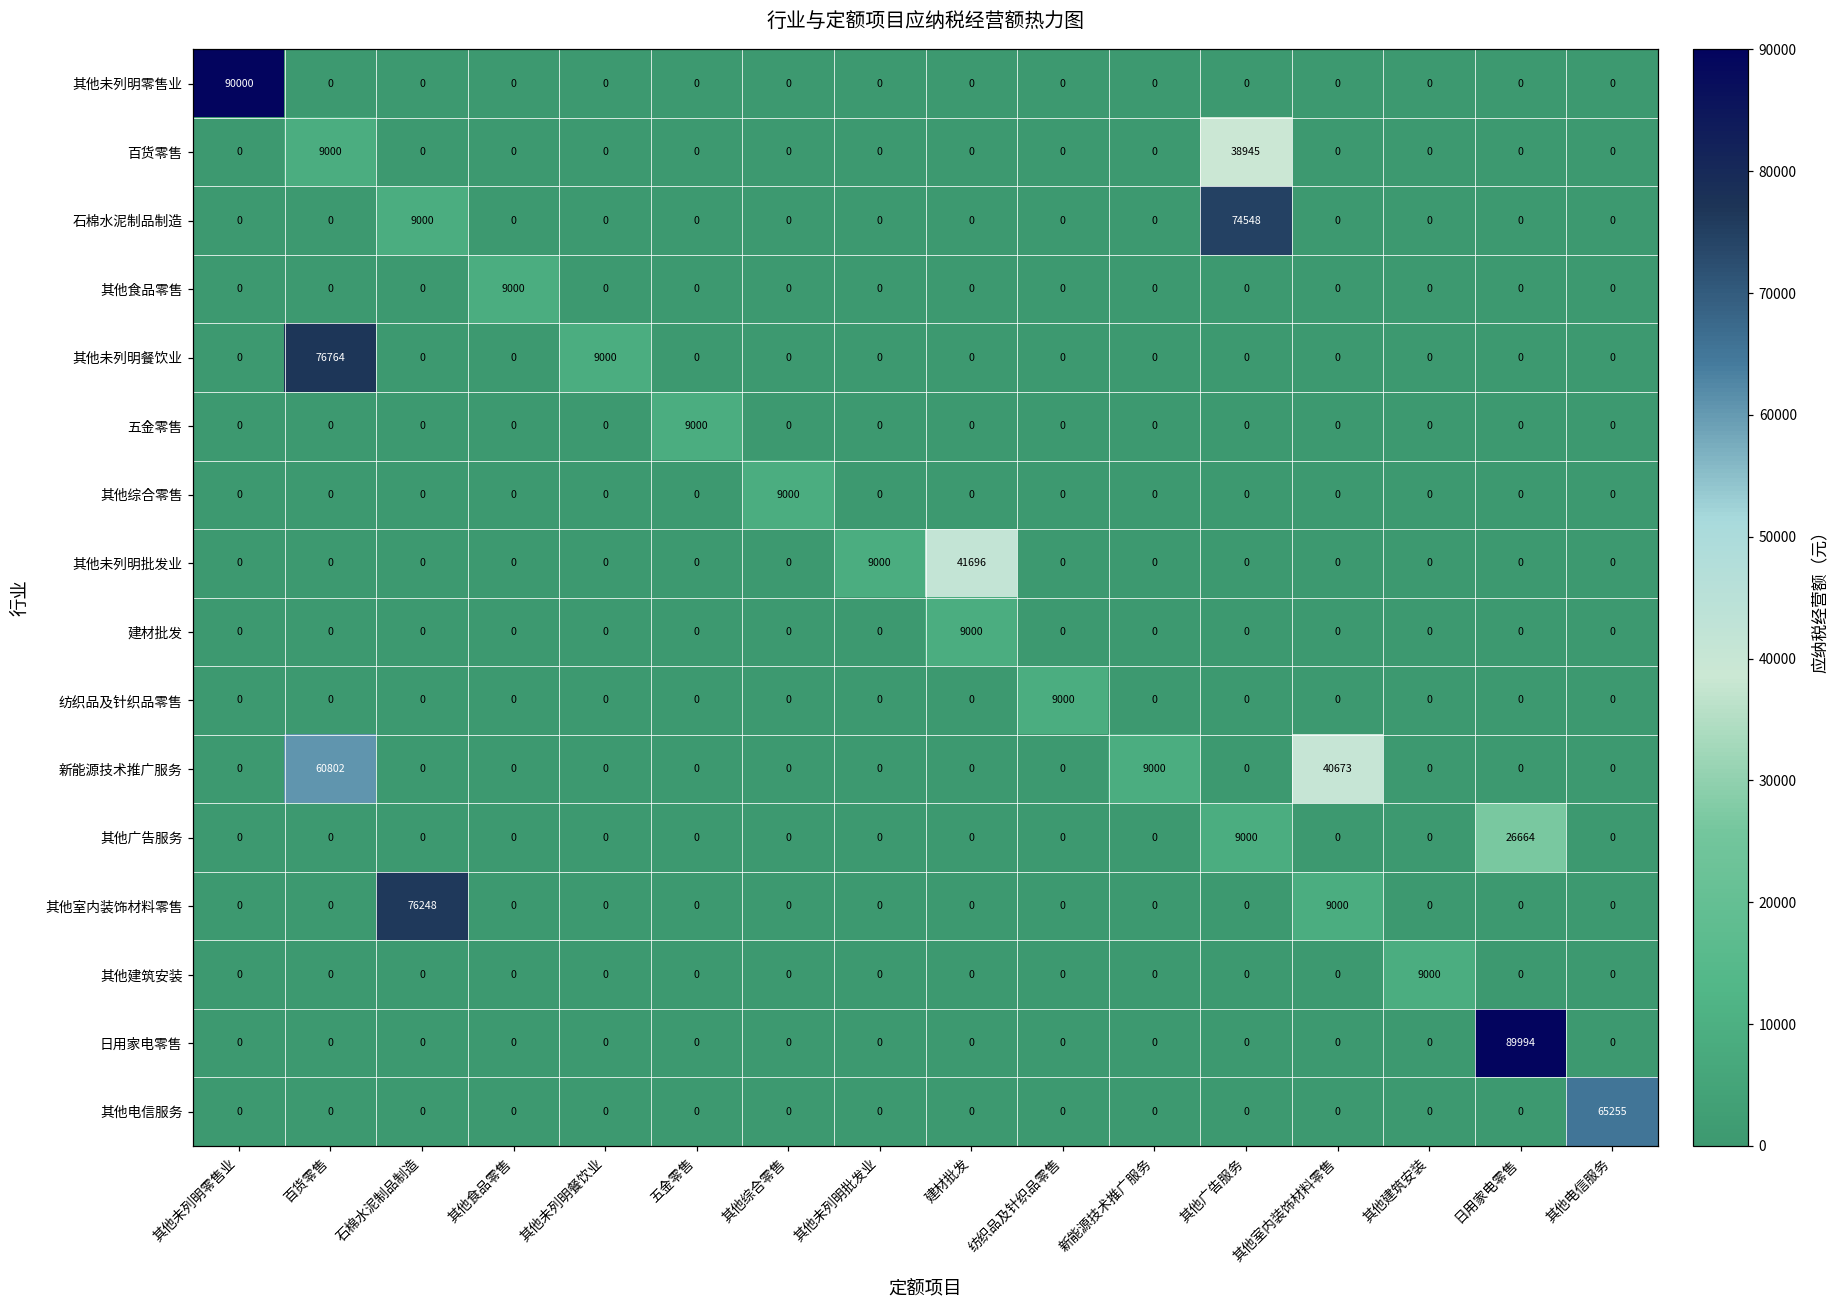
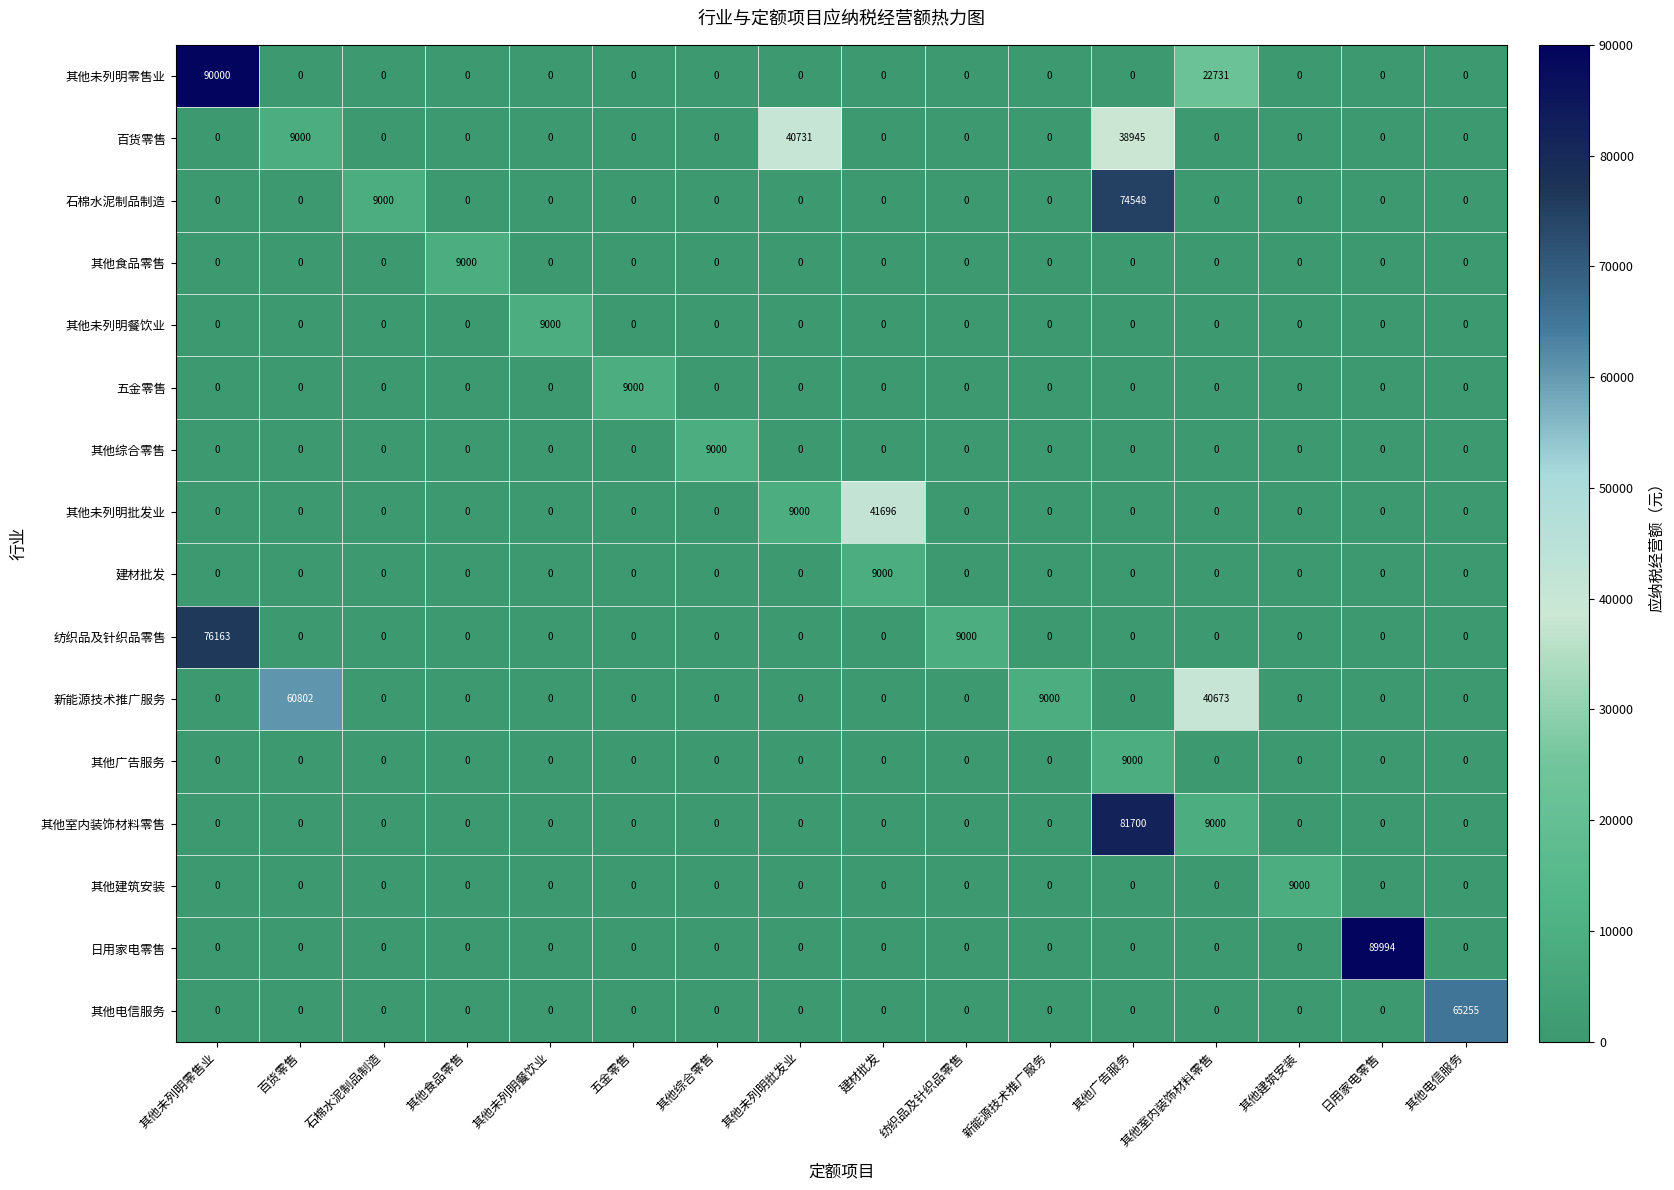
其他未列明零售业, 其他室内装饰材料零售: 0 -> 22731
百货零售, 其他未列明批发业: 0 -> 40731
其他未列明餐饮业, 百货零售: 76764 -> 0
纺织品及针织品零售, 其他未列明零售业: 0 -> 76163
其他广告服务, 日用家电零售: 26664 -> 0
其他室内装饰材料零售, 石棉水泥制品制造: 76248 -> 0
其他室内装饰材料零售, 其他广告服务: 0 -> 81700
